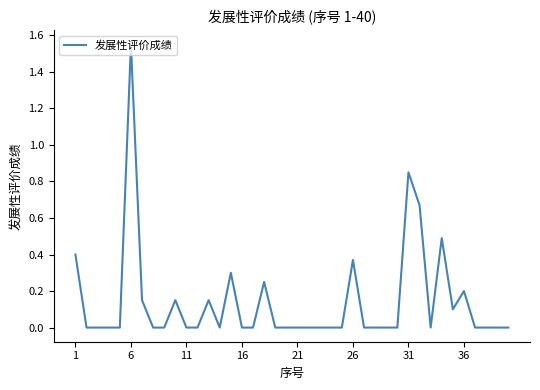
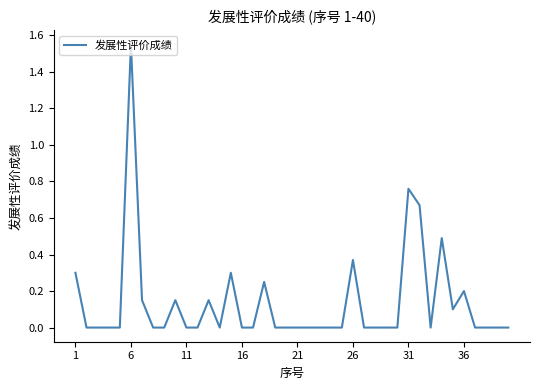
1: 0.4 -> 0.3
31: 0.85 -> 0.76
